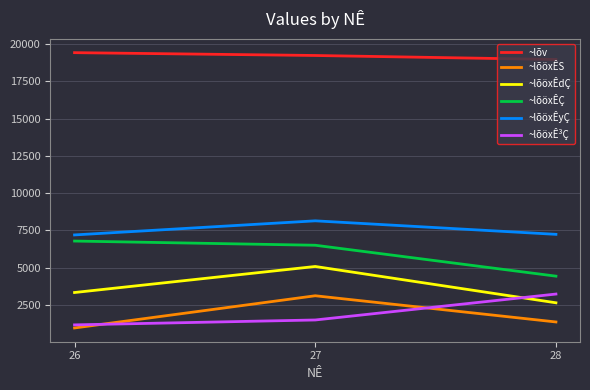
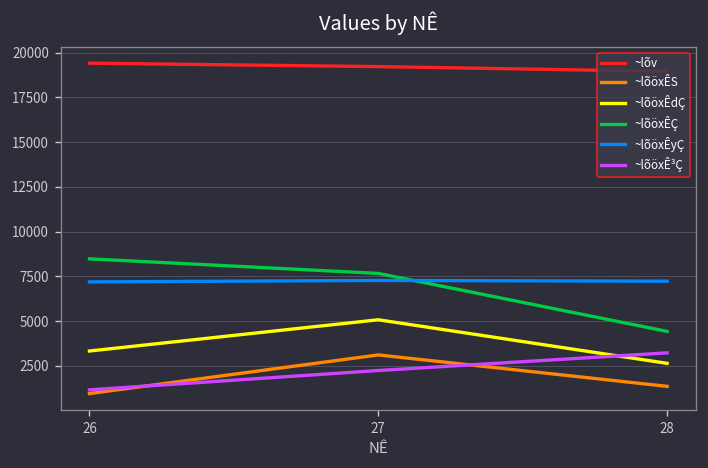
~lõöxÊÇ, 26: 6800 -> 8500
~lõöxÊÇ, 27: 6500 -> 7700
~lõöxÊyÇ, 27: 8100 -> 7300
~lõöxÊ³Ç, 27: 1500 -> 2200
